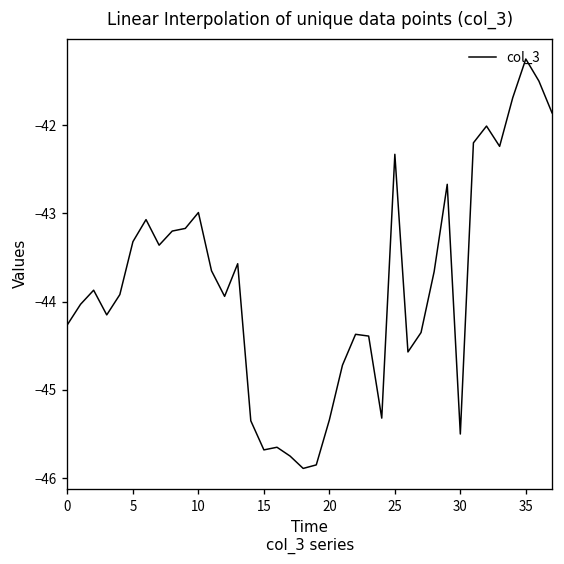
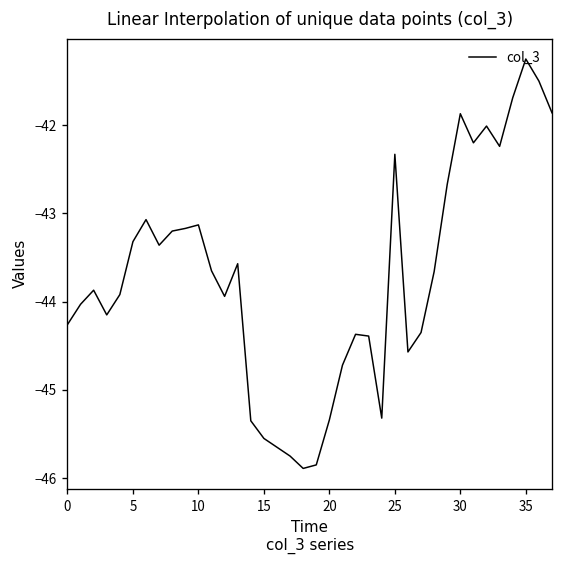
10: -43.0 -> -43.1
15: -45.7 -> -45.6
30: -45.5 -> -41.9
